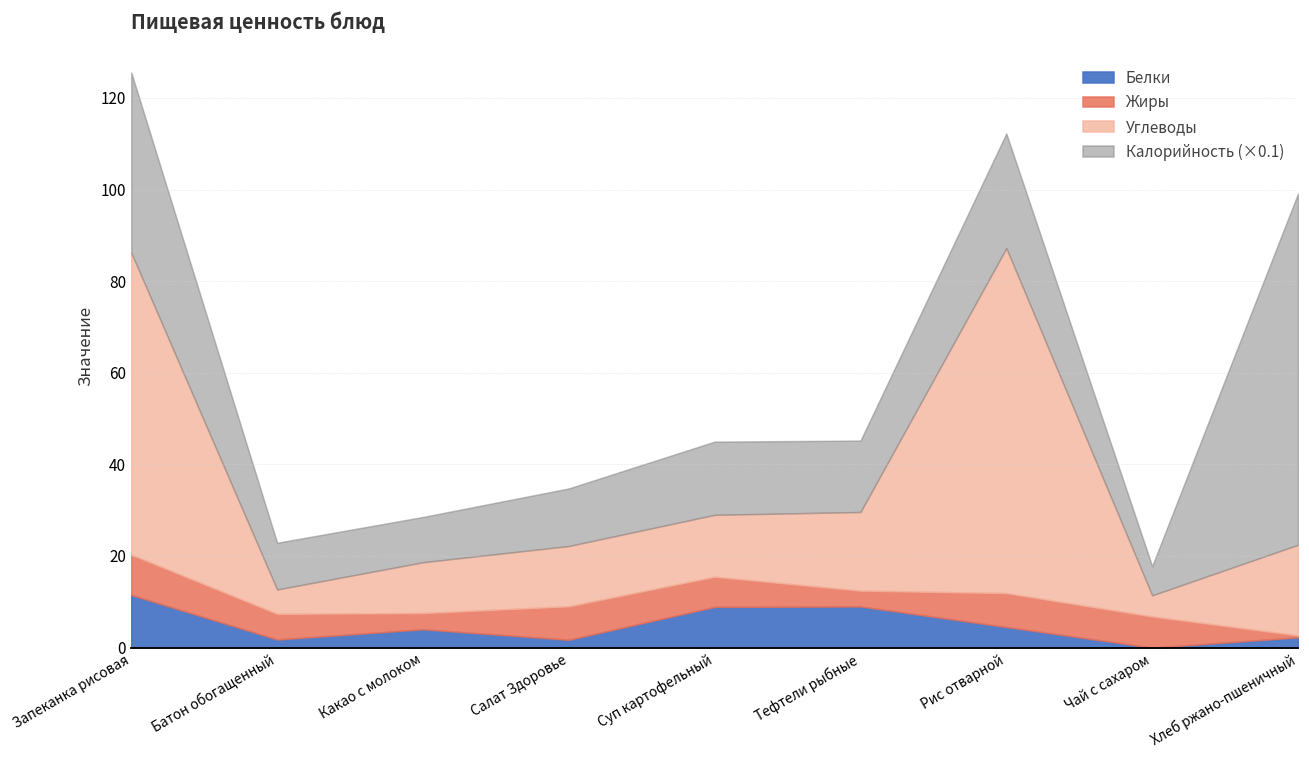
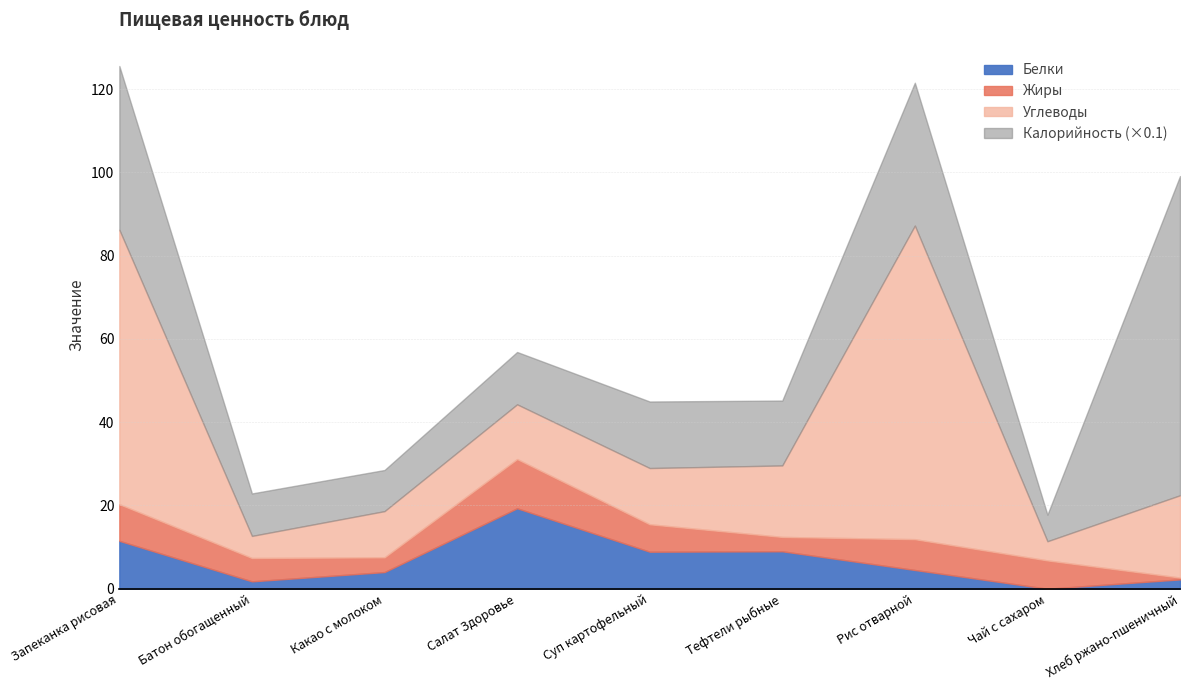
Белки, Салат Здоровье: 2 -> 19
Жиры, Салат Здоровье: 7 -> 12
Калорийность (×0.1), Рис отварной: 25 -> 34
